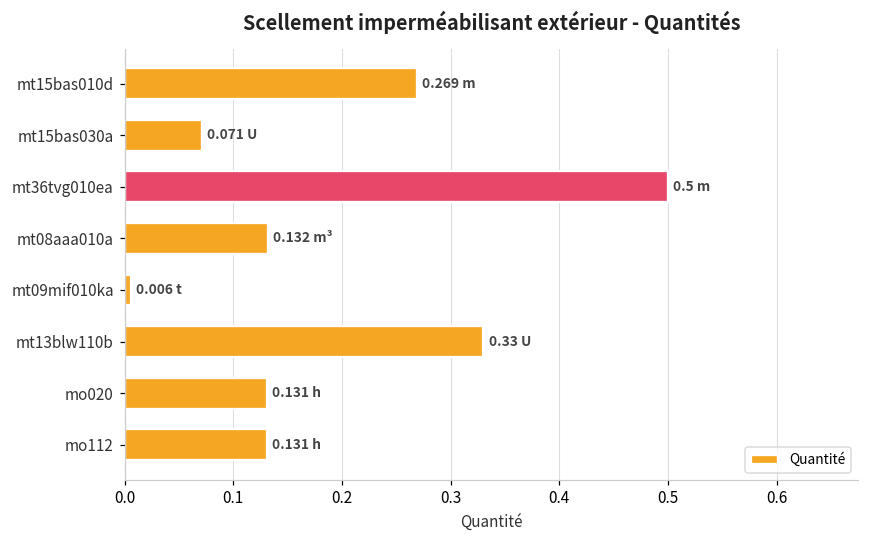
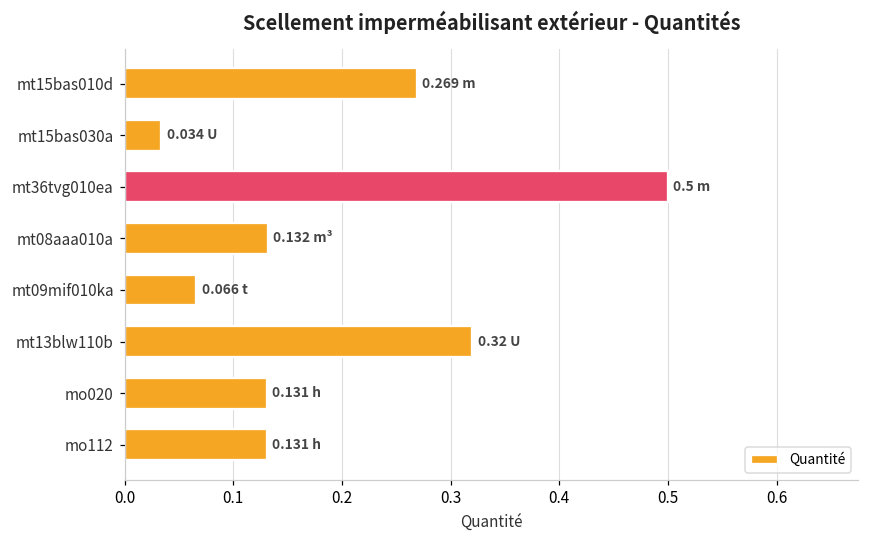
mt15bas030a: 0.071 -> 0.034
mt09mif010ka: 0.006 -> 0.066
mt13blw110b: 0.33 -> 0.32
